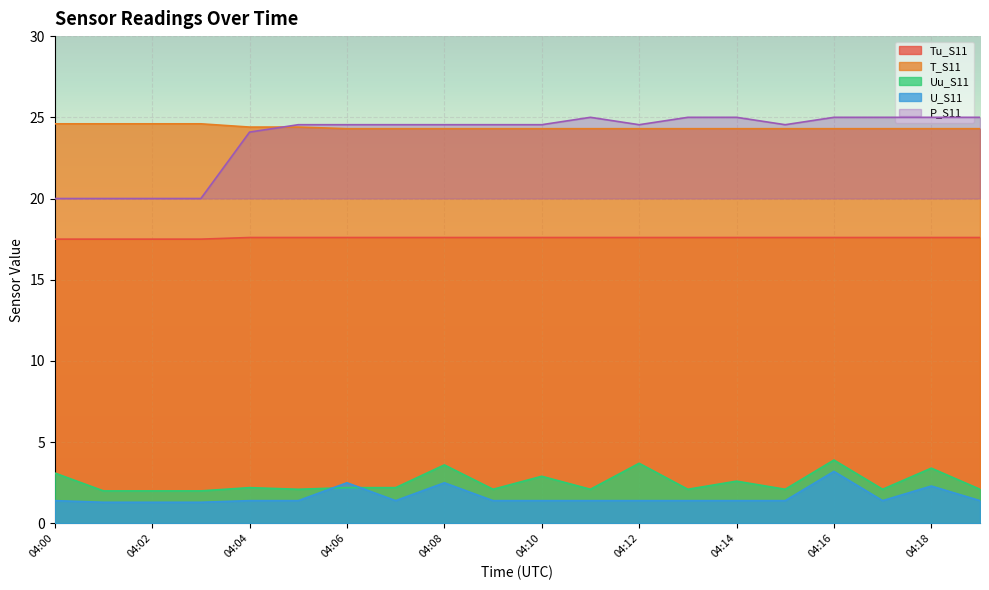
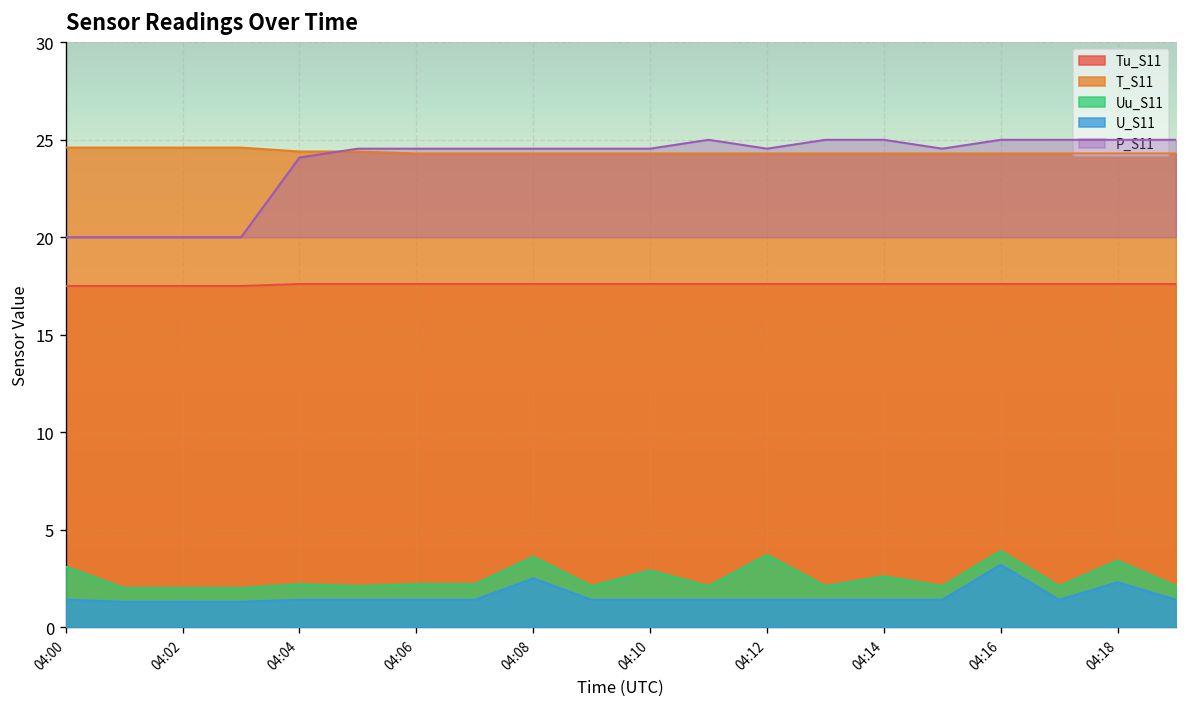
U_S11, 04:06: 2.5 -> 1.4
